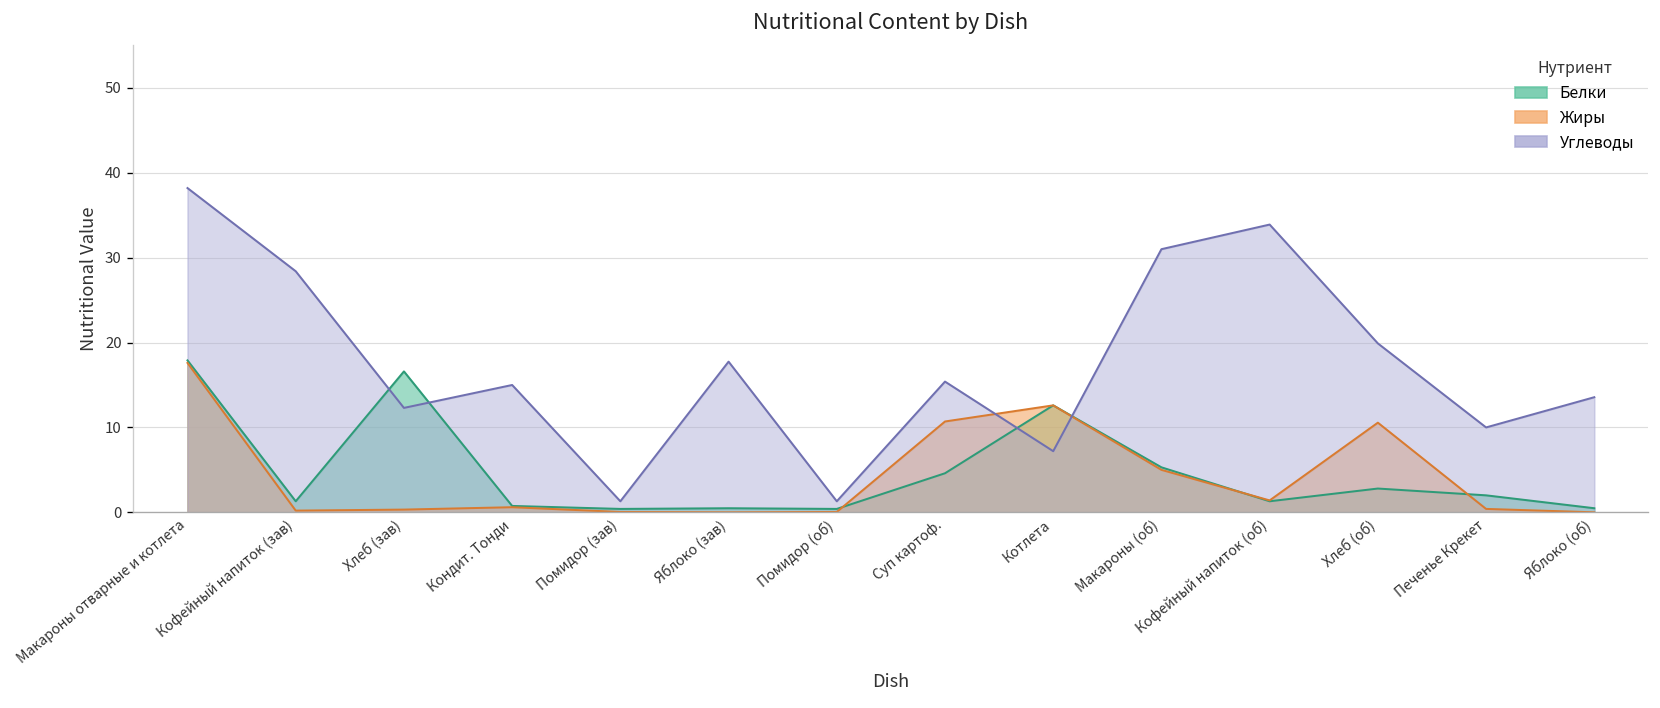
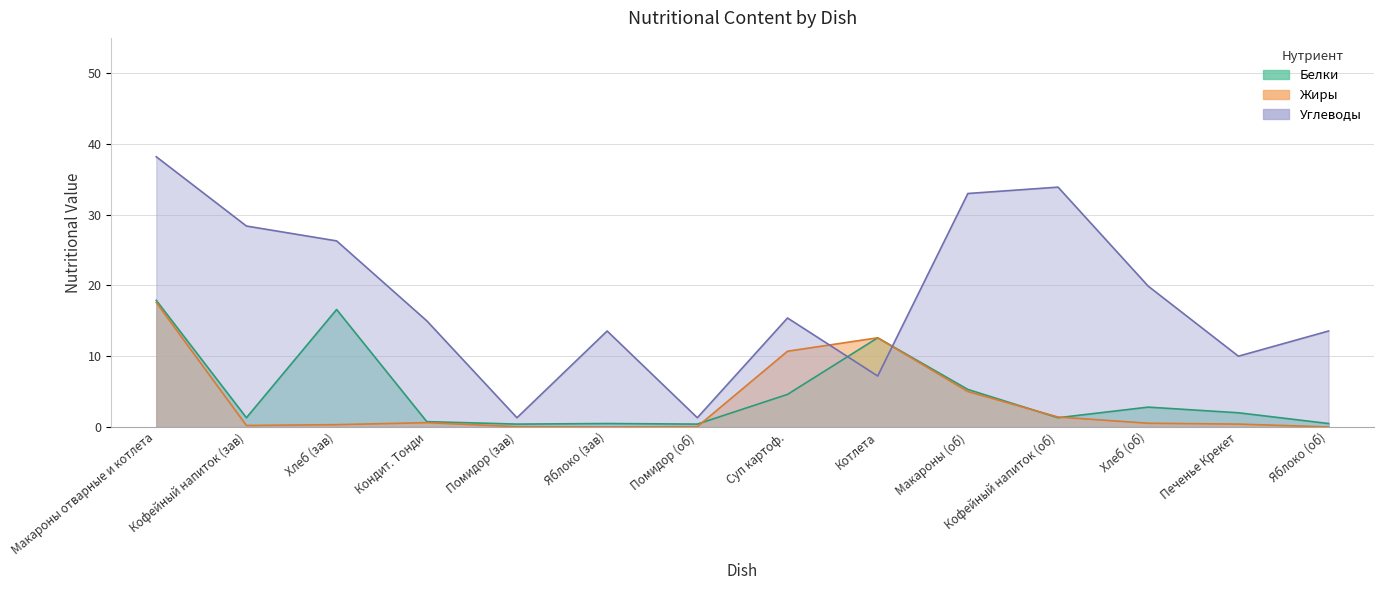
Углеводы, Хлеб (зав): 12 -> 26
Углеводы, Яблоко (зав): 18 -> 14
Углеводы, Макароны (об): 31 -> 33
Жиры, Хлеб (об): 11 -> 1
